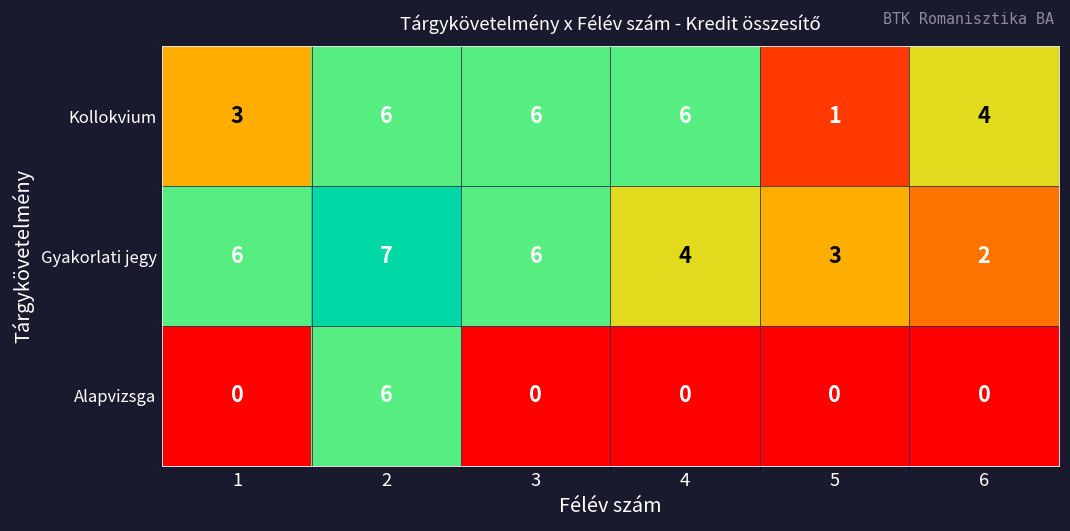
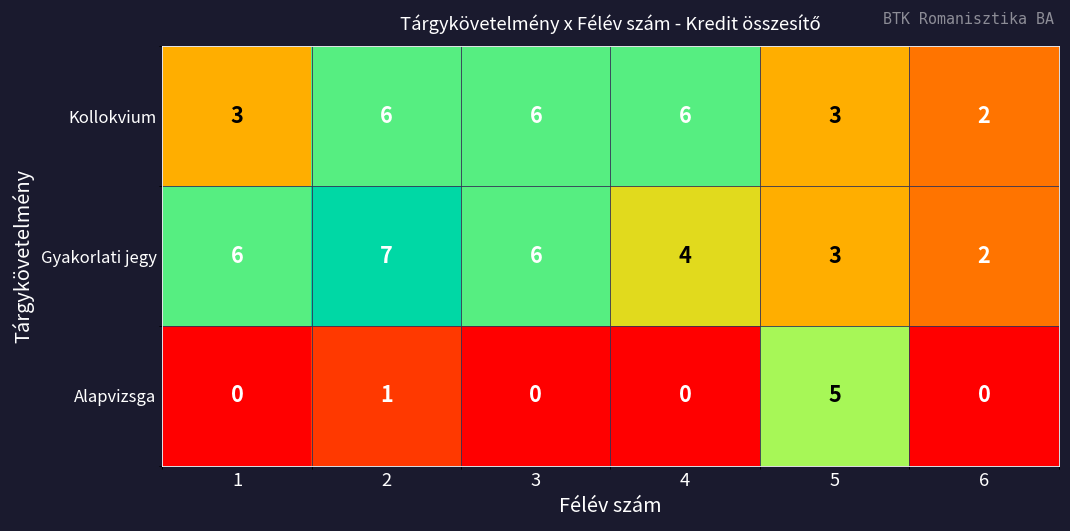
Kollokvium, 5: 1 -> 3
Kollokvium, 6: 4 -> 2
Alapvizsga, 2: 6 -> 1
Alapvizsga, 5: 0 -> 5
